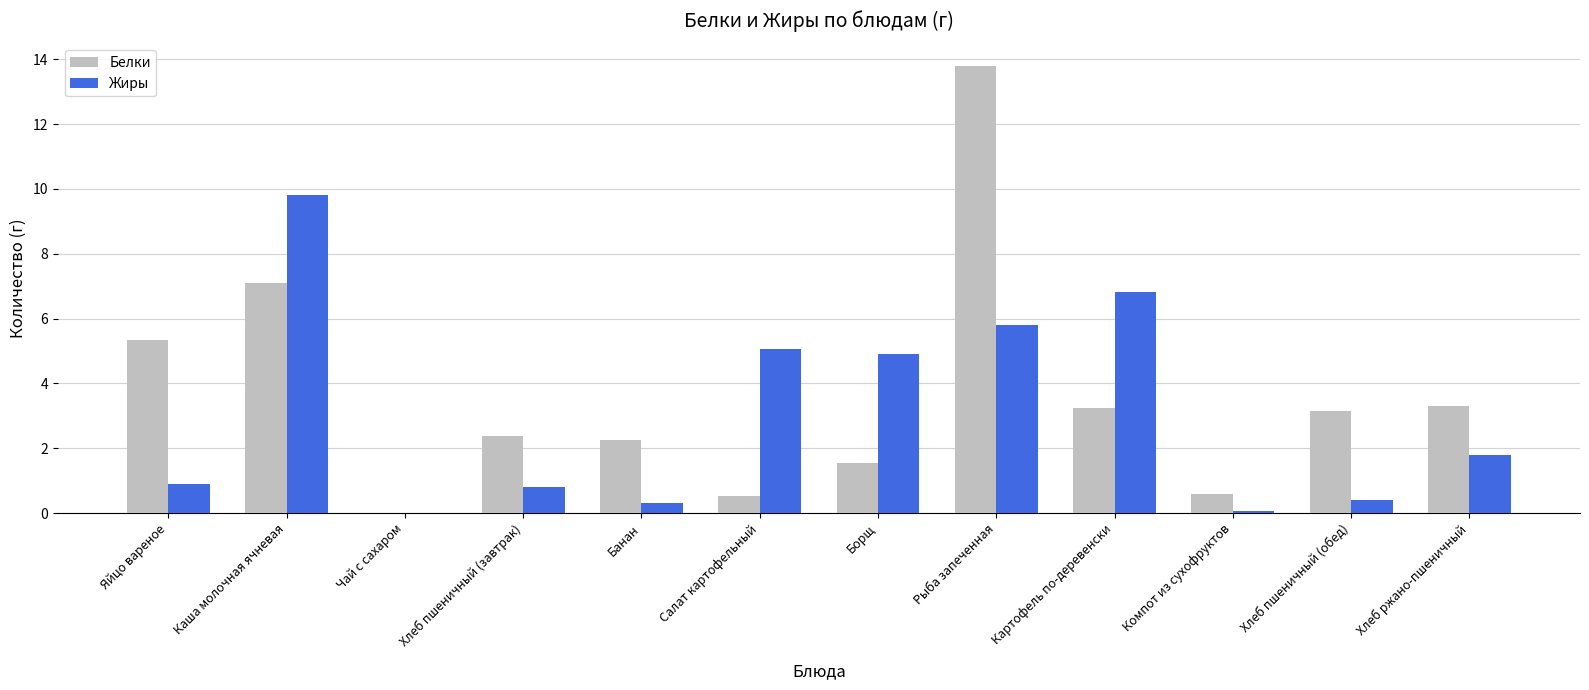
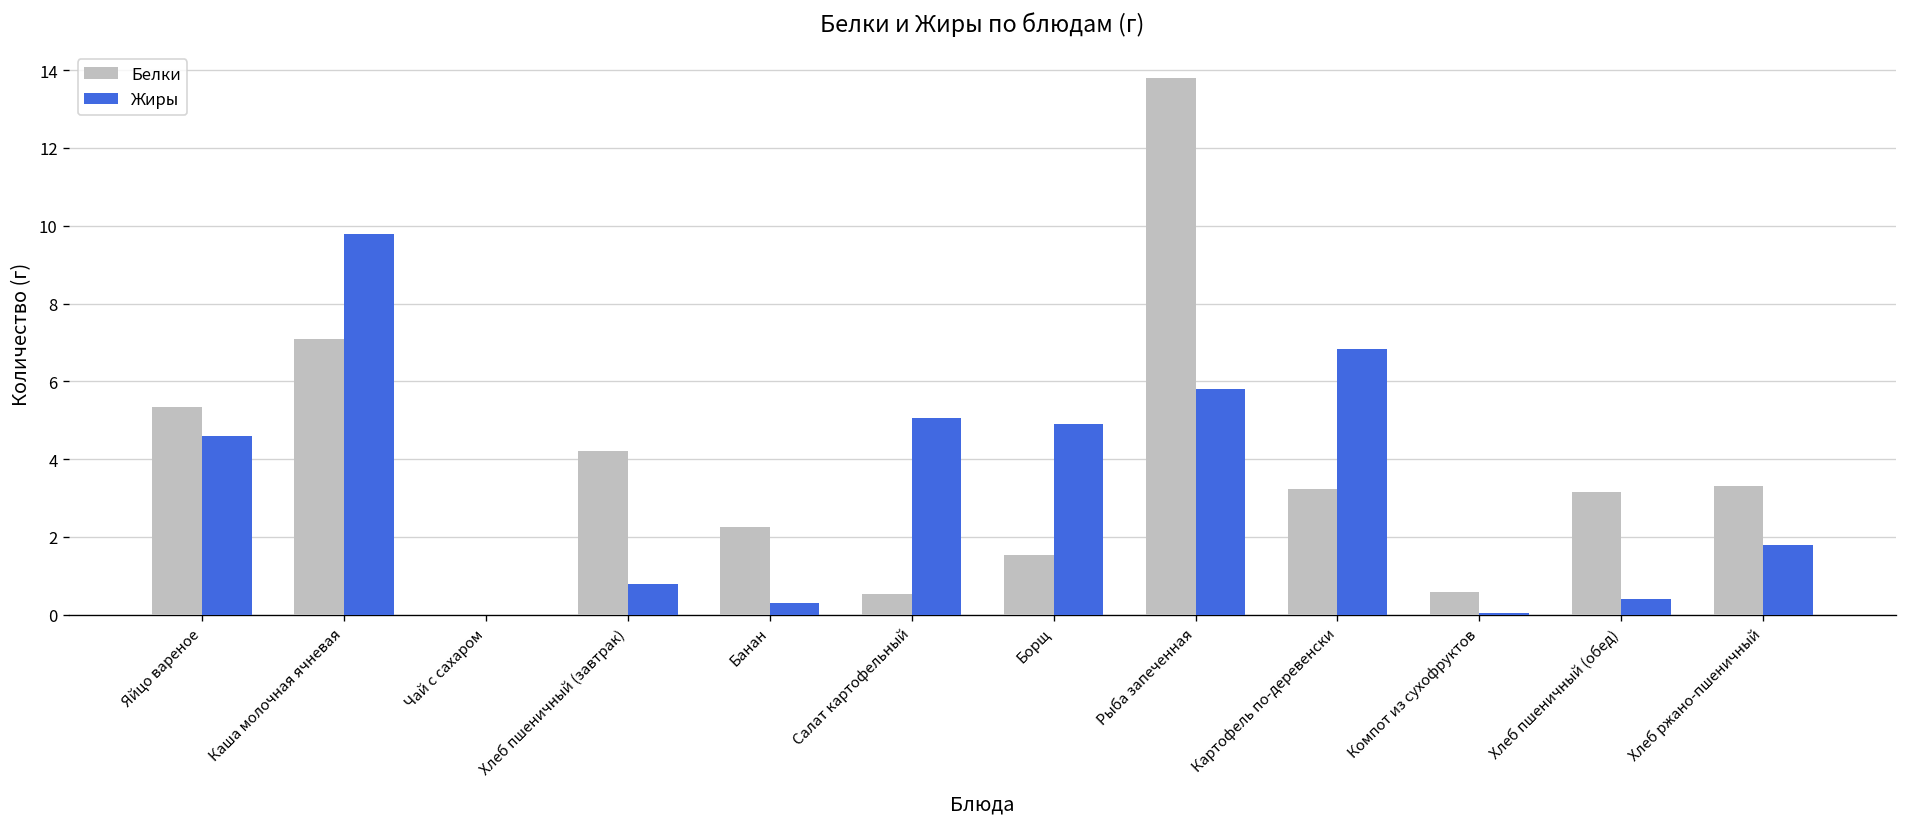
Жиры, Яйцо вареное: 0.9 -> 4.6
Белки, Хлеб пшеничный (завтрак): 2.4 -> 4.2
